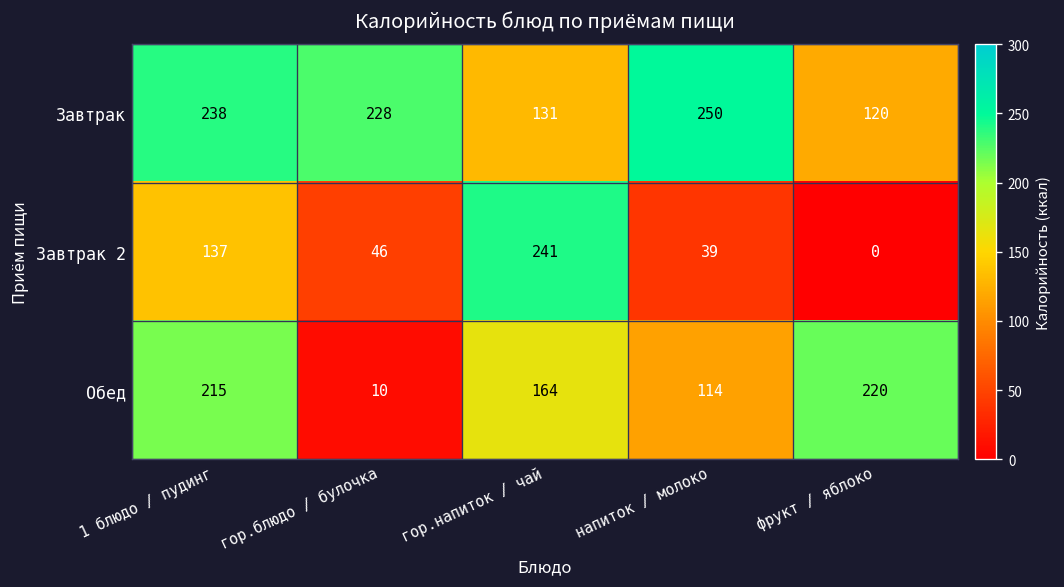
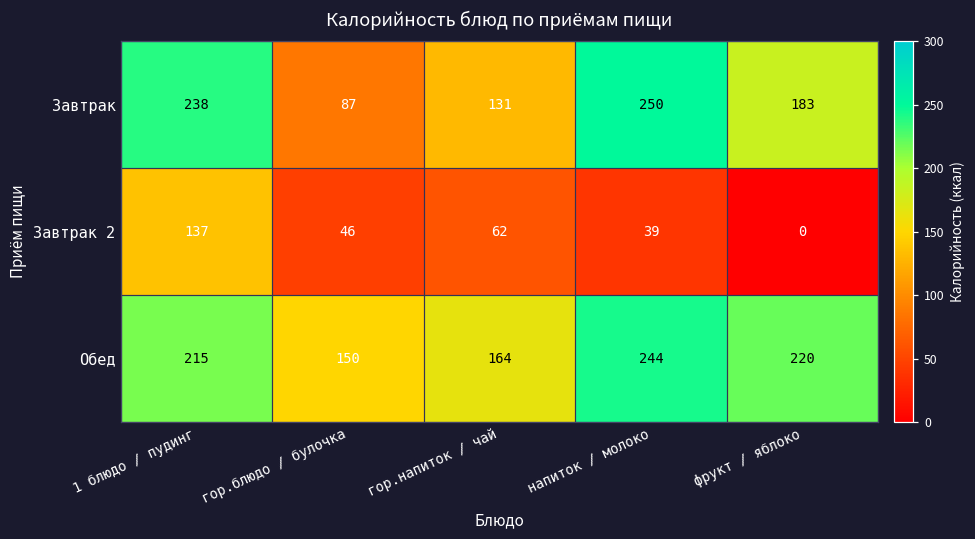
Завтрак, гор.блюдо / булочка: 228 -> 87
Завтрак, фрукт / яблоко: 120 -> 183
Завтрак 2, гор.напиток / чай: 241 -> 62
Обед, гор.блюдо / булочка: 10 -> 150
Обед, напиток / молоко: 114 -> 244
